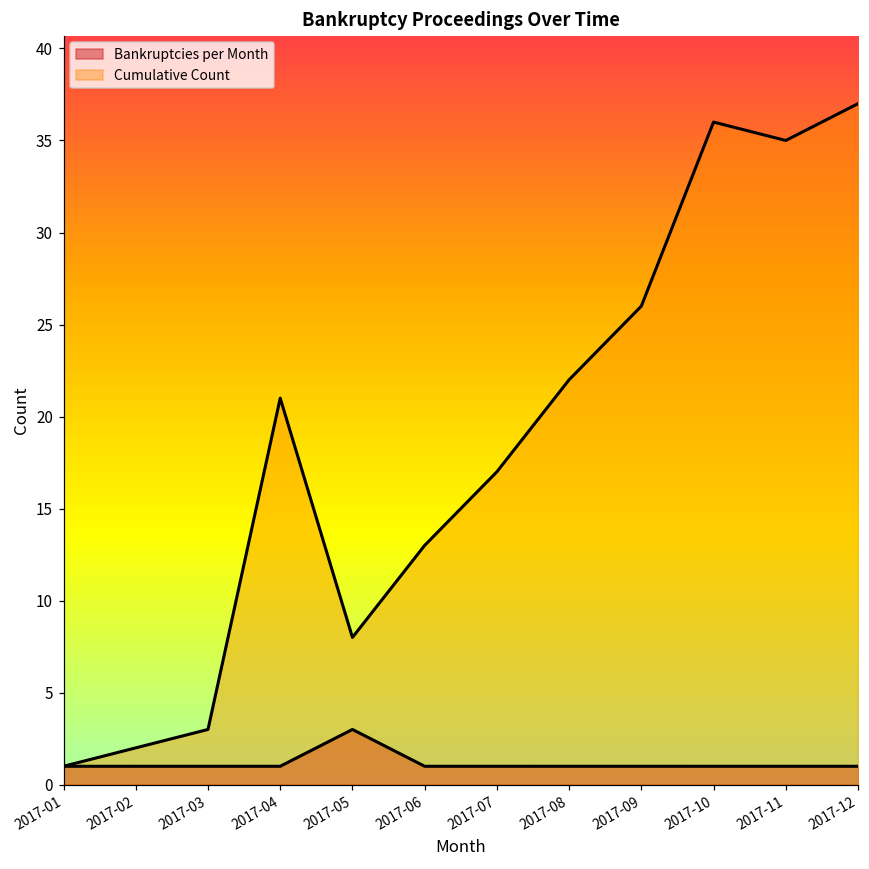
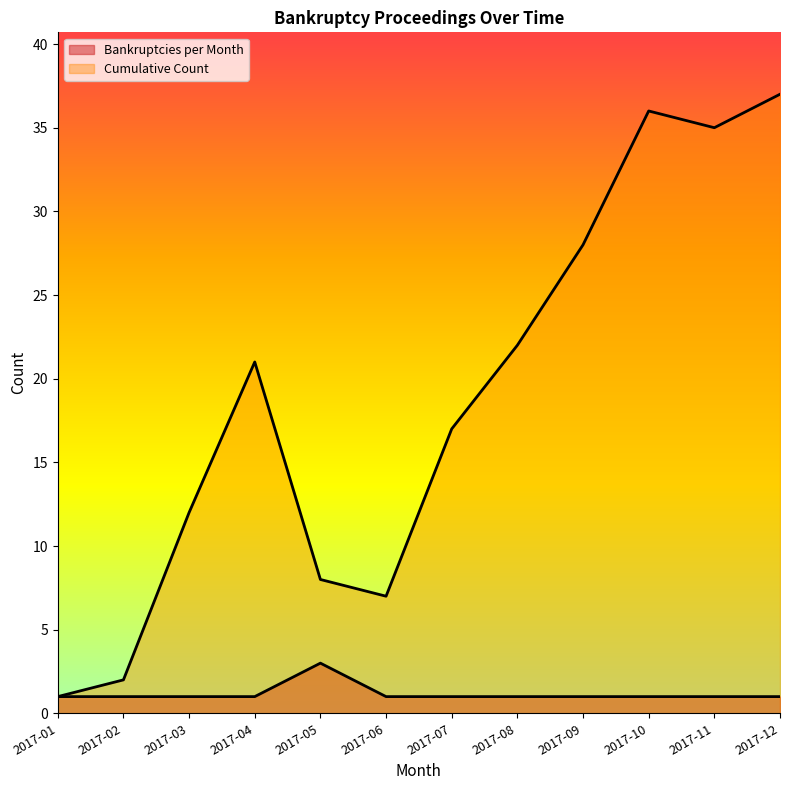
Cumulative Count, 2017-03: 3 -> 12
Cumulative Count, 2017-06: 13 -> 7
Cumulative Count, 2017-09: 26 -> 28
